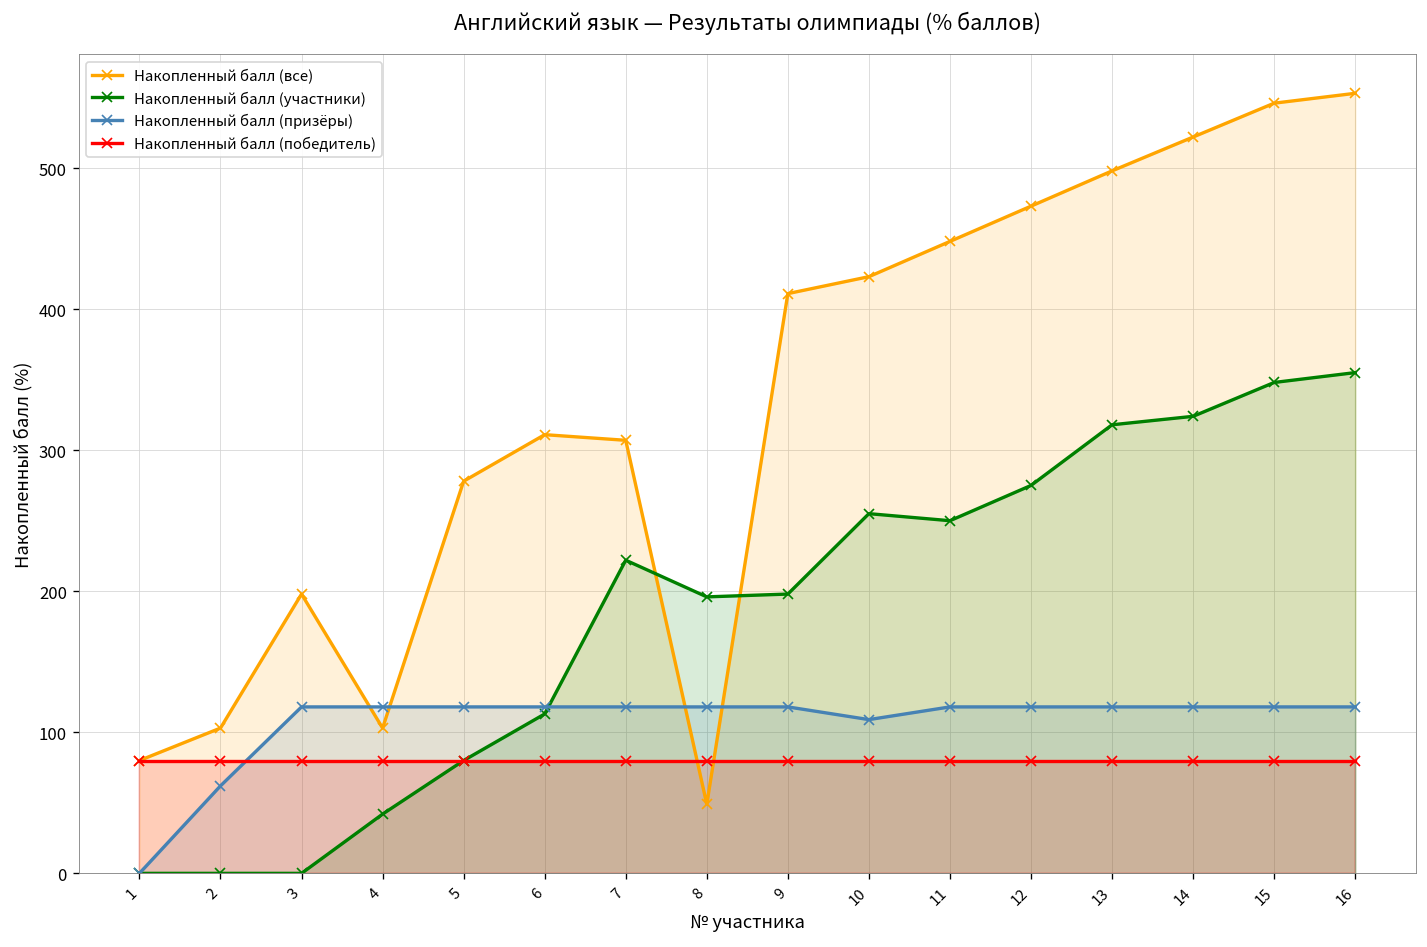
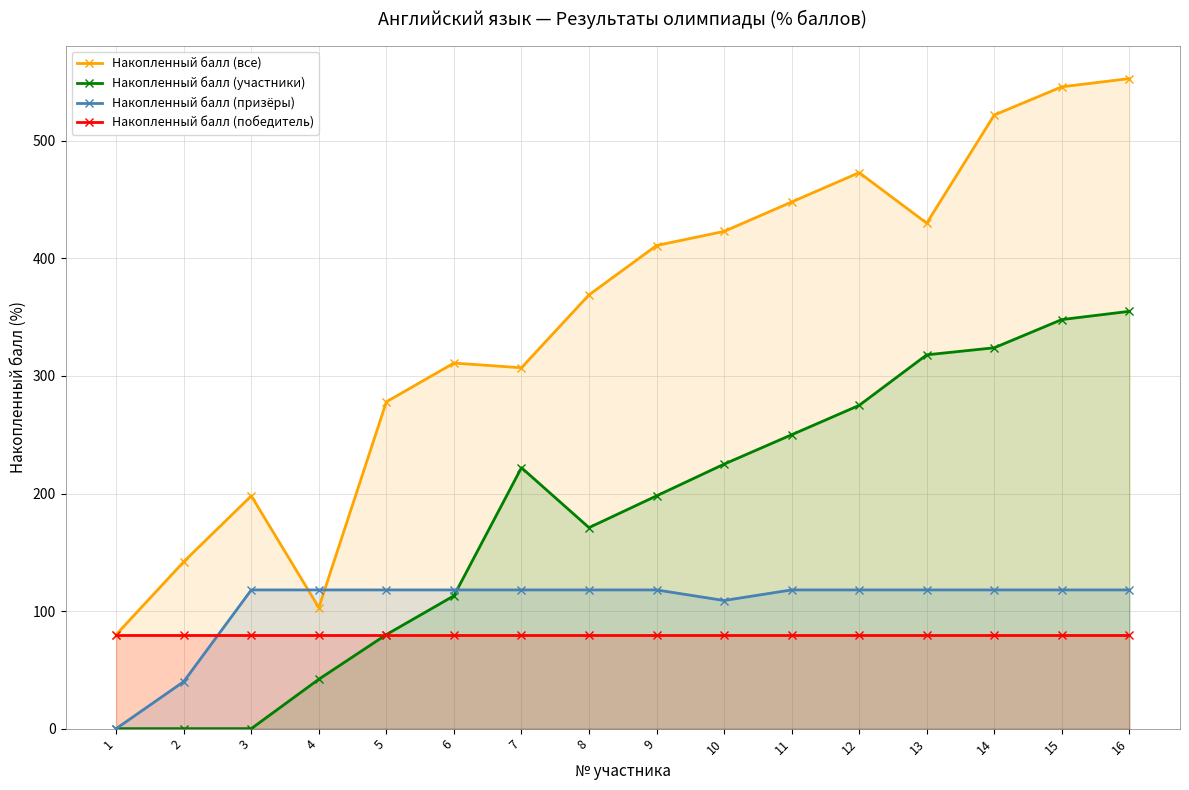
Накопленный балл (все), 2: 103 -> 142
Накопленный балл (призёры), 2: 62 -> 40
Накопленный балл (все), 8: 49 -> 369
Накопленный балл (участники), 8: 196 -> 171
Накопленный балл (участники), 10: 255 -> 225
Накопленный балл (все), 13: 498 -> 430
